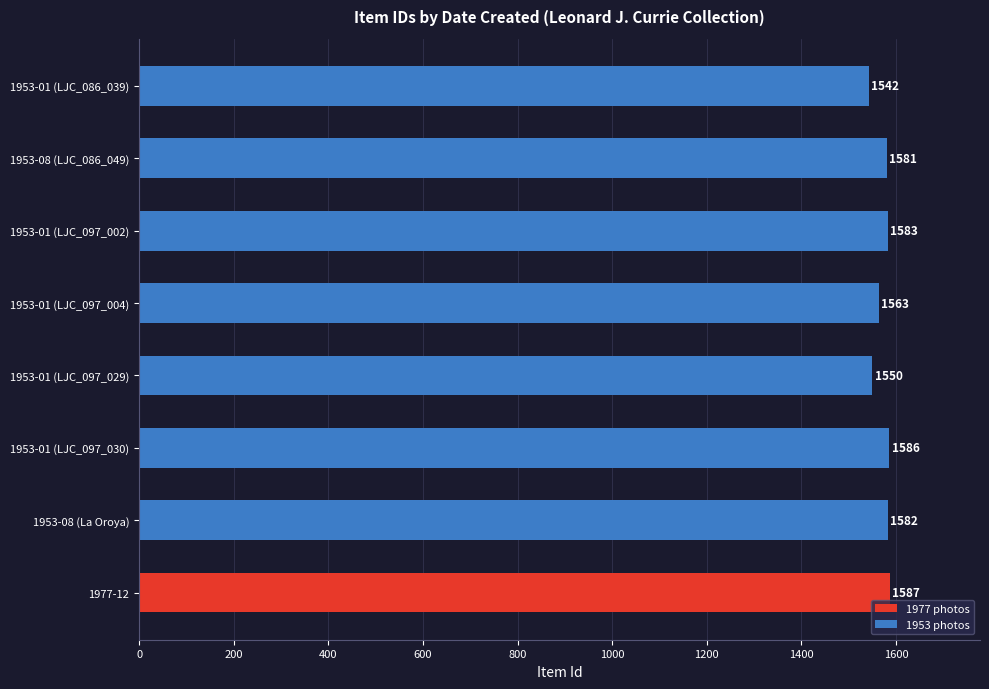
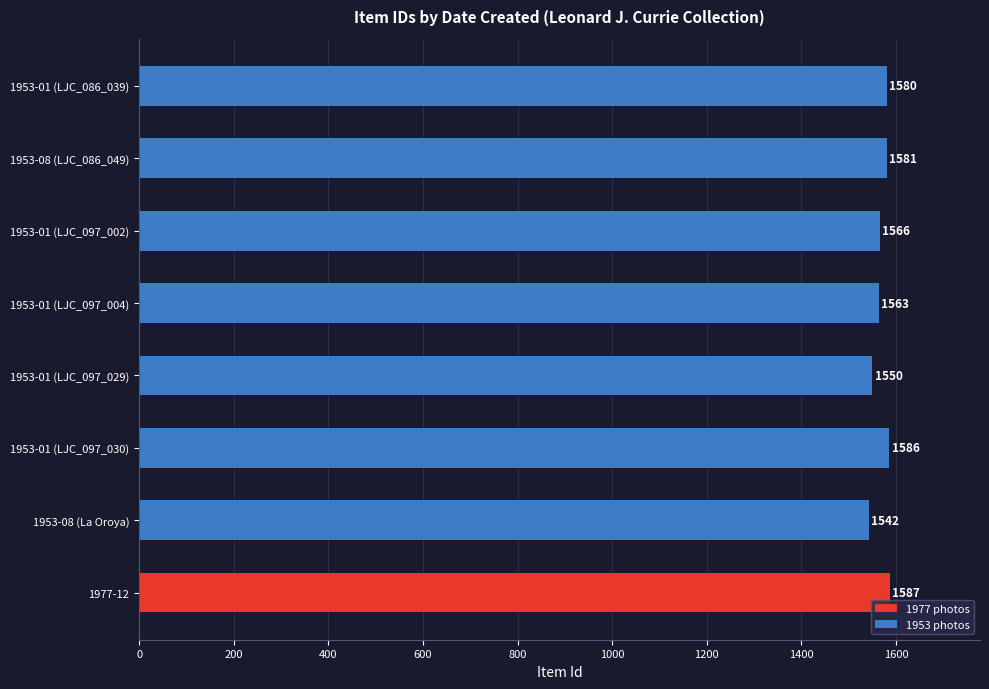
1953-01 (LJC_086_039): 1542 -> 1580
1953-01 (LJC_097_002): 1583 -> 1566
1953-08 (La Oroya): 1582 -> 1542
